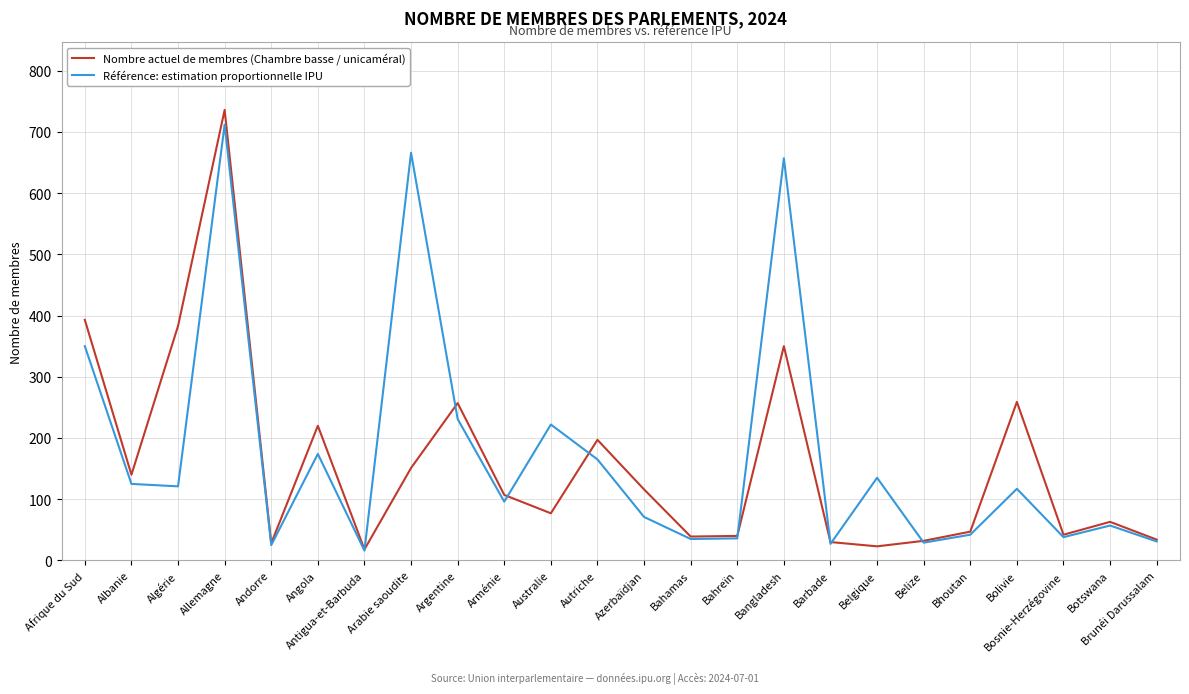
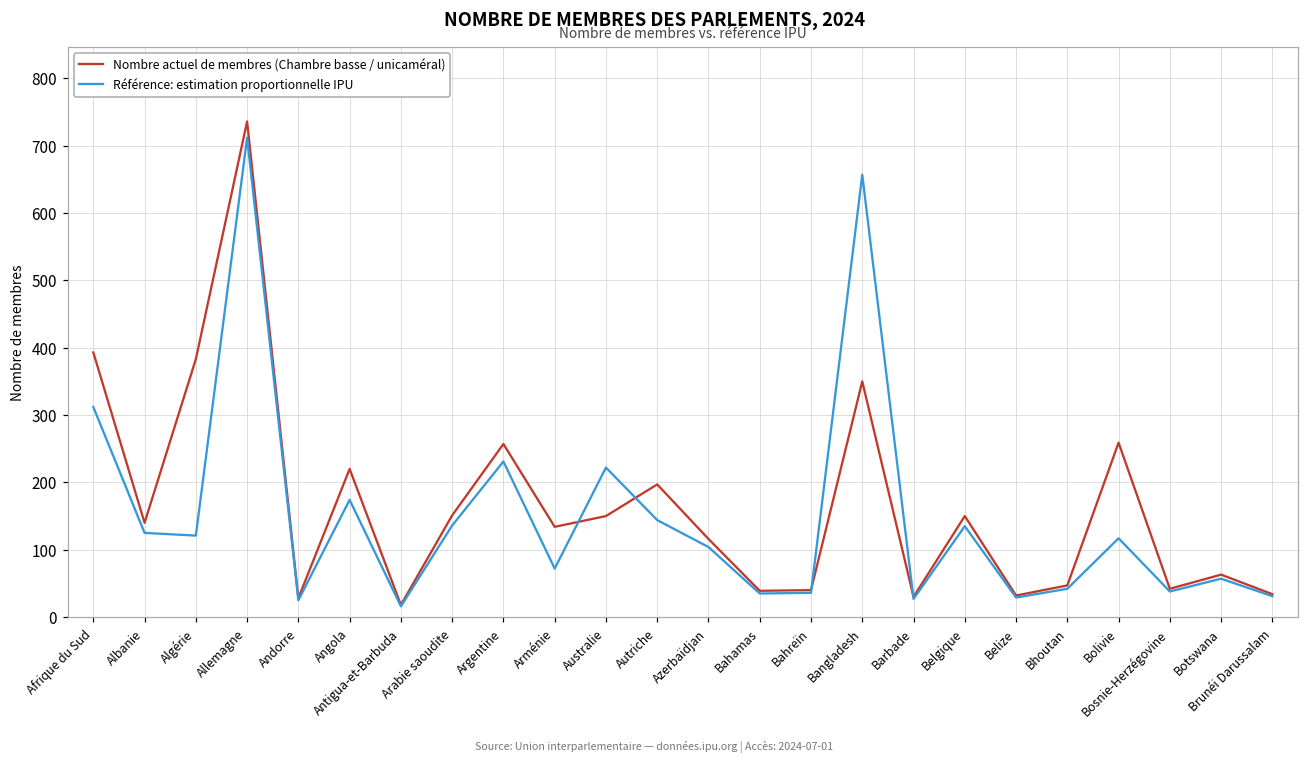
Référence: estimation proportionnelle IPU, Afrique du Sud: 350 -> 310
Référence: estimation proportionnelle IPU, Arabie saoudite: 670 -> 140
Nombre actuel de membres (Chambre basse / unicaméral), Arménie: 110 -> 130
Référence: estimation proportionnelle IPU, Arménie: 100 -> 70
Nombre actuel de membres (Chambre basse / unicaméral), Australie: 80 -> 150
Référence: estimation proportionnelle IPU, Autriche: 170 -> 140
Référence: estimation proportionnelle IPU, Azerbaïdjan: 70 -> 100
Nombre actuel de membres (Chambre basse / unicaméral), Belgique: 20 -> 150
